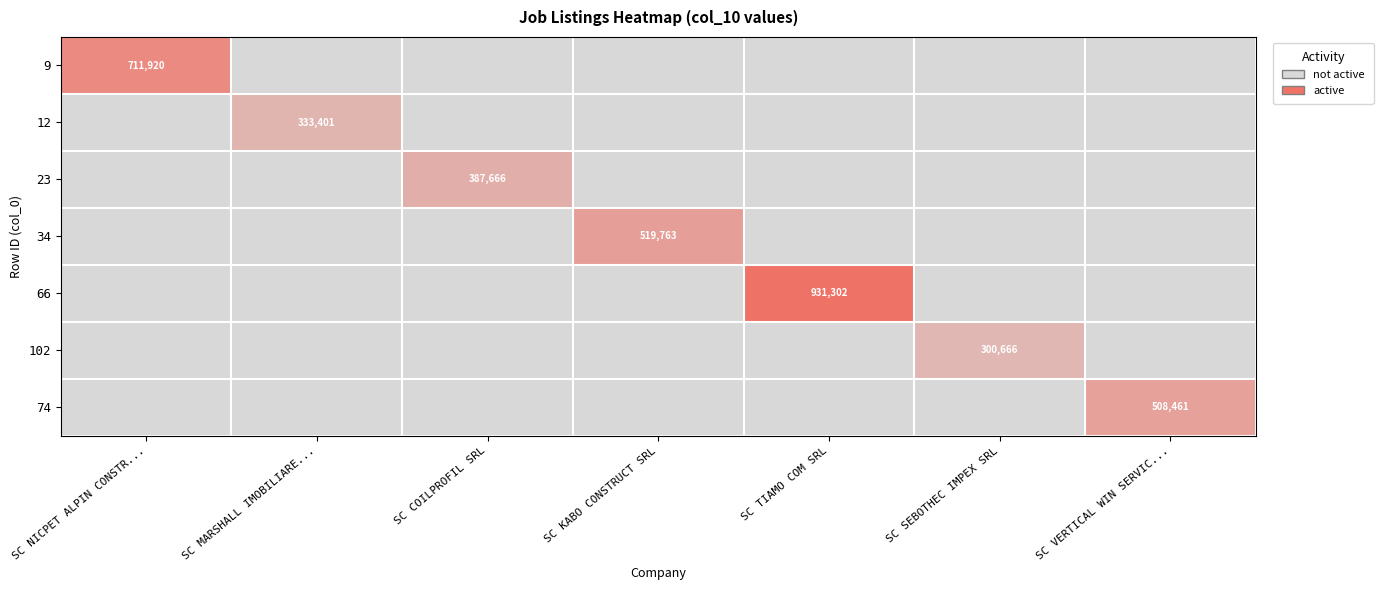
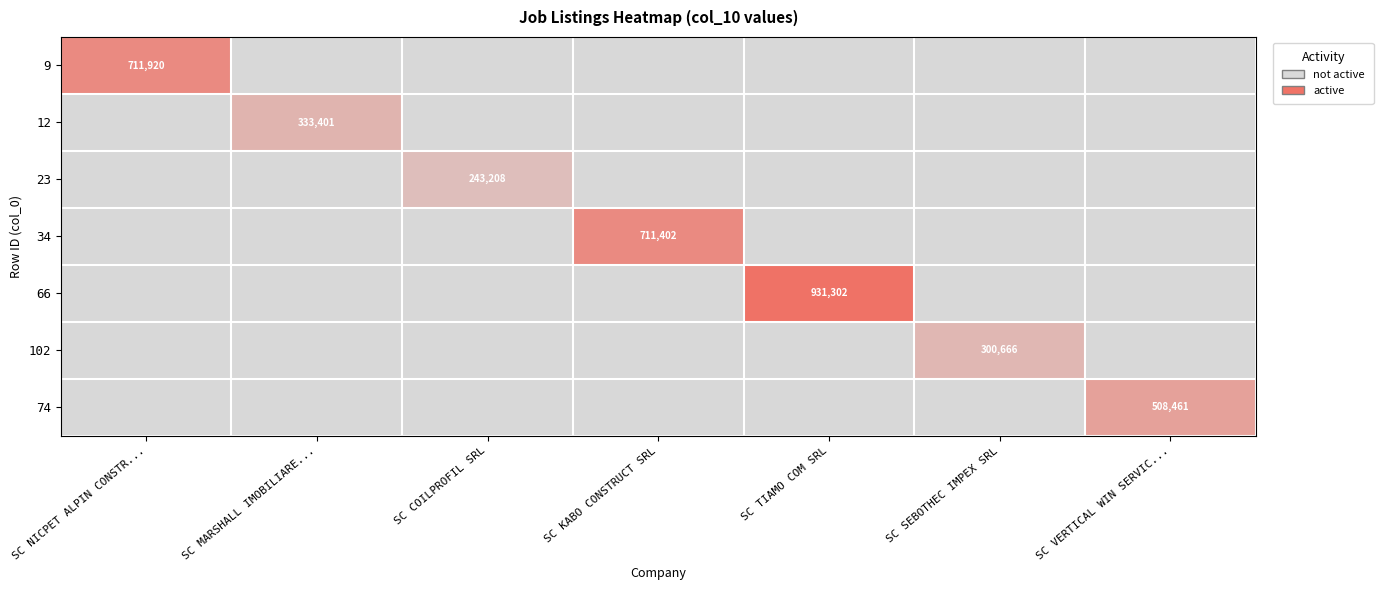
23, SC COILPROFIL SRL: 387,666 -> 243,208
34, SC KABO CONSTRUCT SRL: 519,763 -> 711,402
